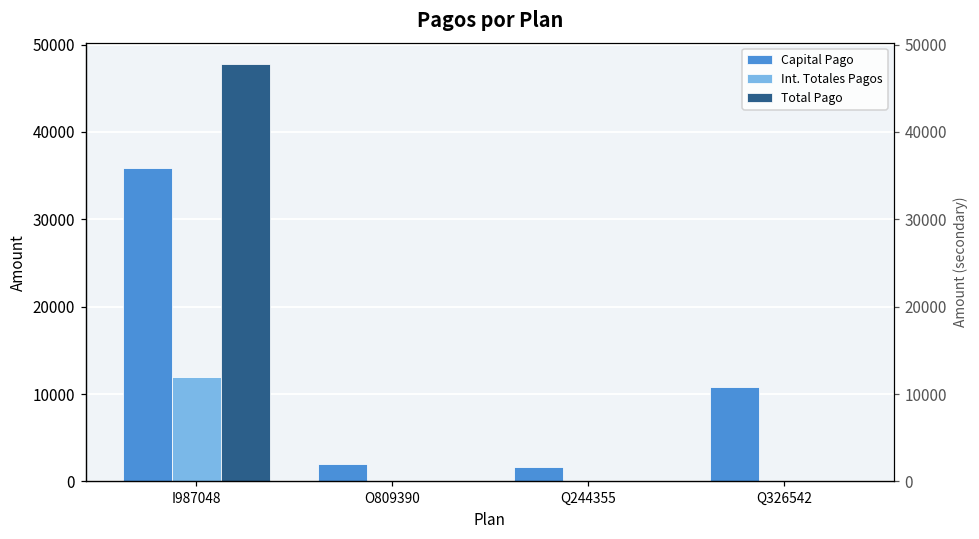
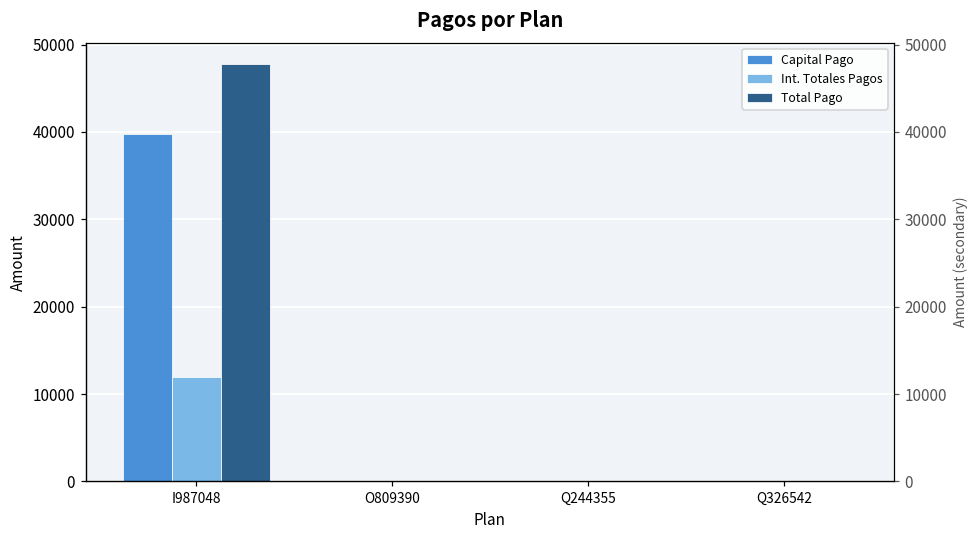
Capital Pago, I987048: 36000 -> 40000
Capital Pago, O809390: 2000 -> 0
Capital Pago, Q244355: 2000 -> 0
Capital Pago, Q326542: 11000 -> 0
